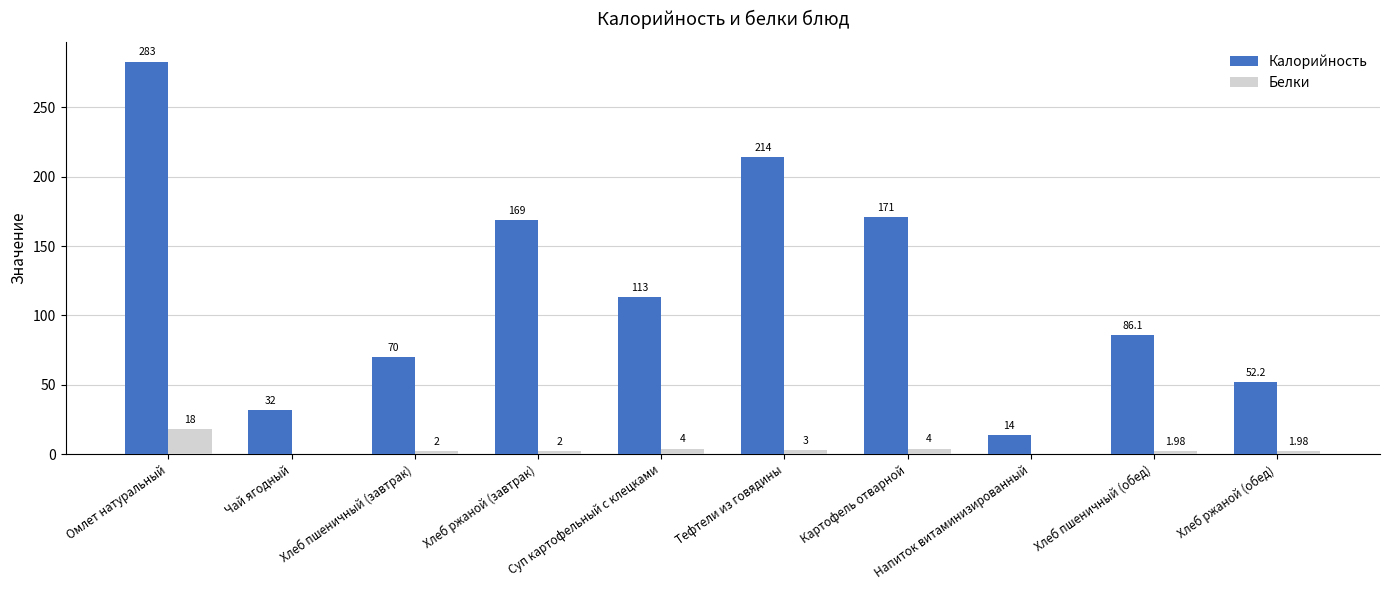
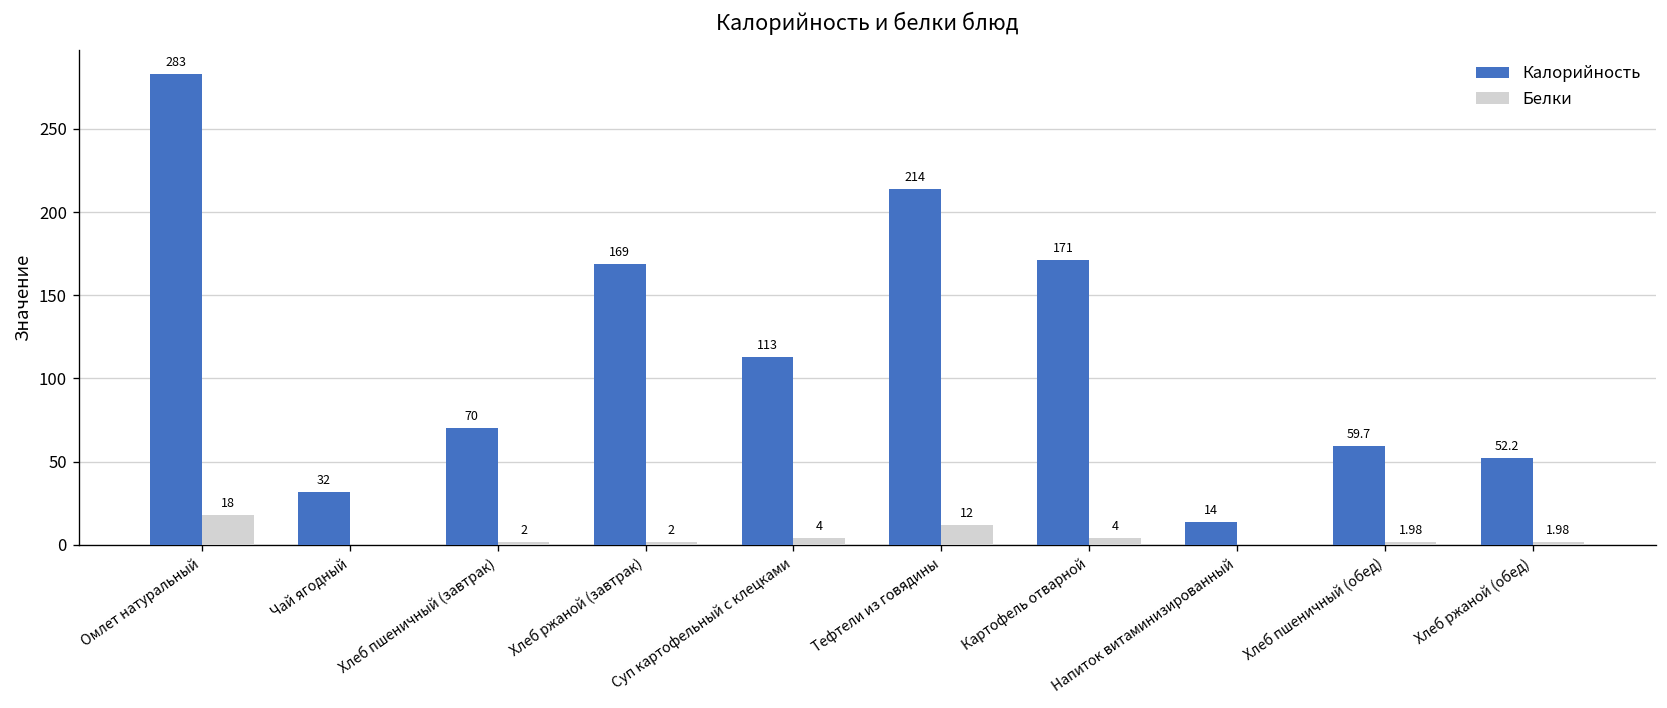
Белки, Тефтели из говядины: 3 -> 12
Калорийность, Хлеб пшеничный (обед): 86.1 -> 59.7
